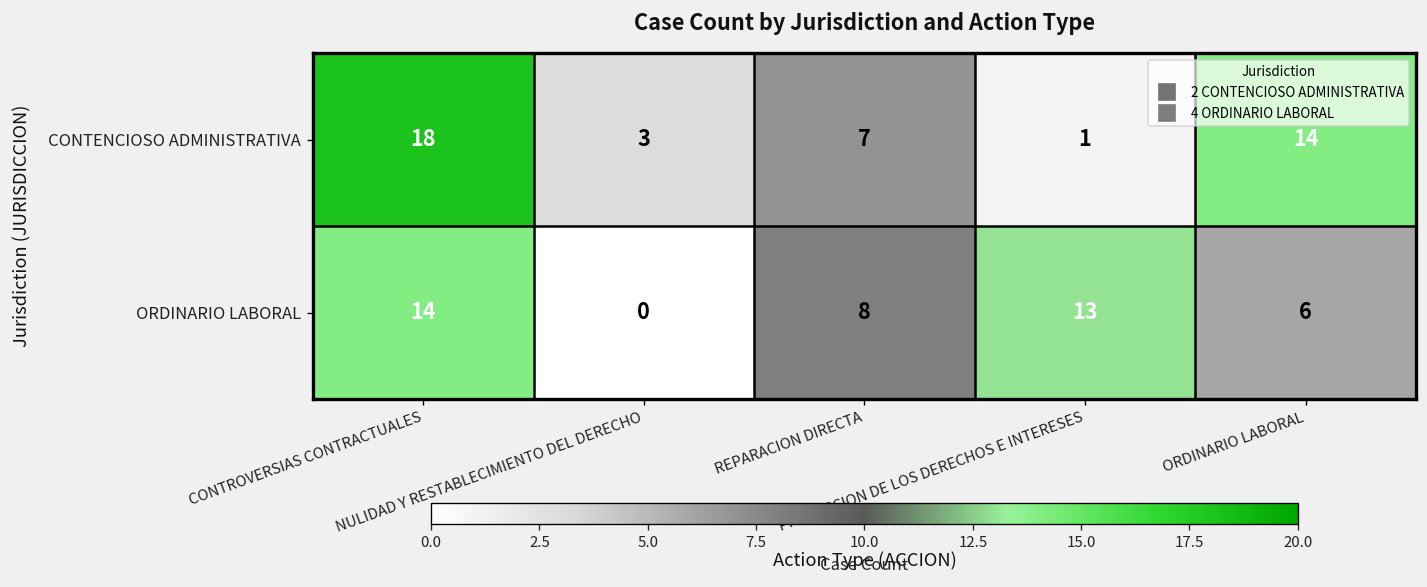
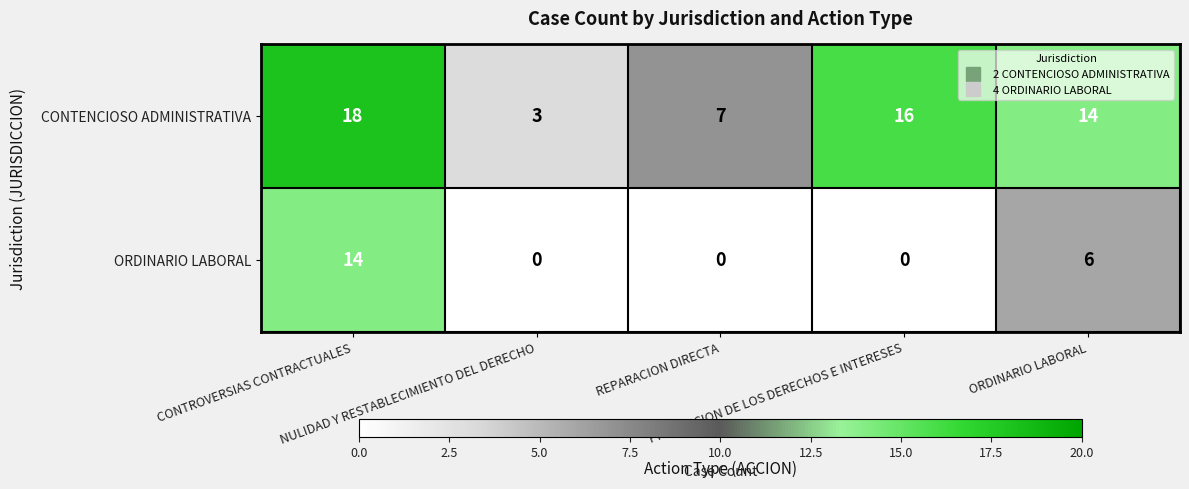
CONTENCIOSO ADMINISTRATIVA, PROTECCION DE LOS DERECHOS E INTERESES: 1 -> 16
ORDINARIO LABORAL, REPARACION DIRECTA: 8 -> 0
ORDINARIO LABORAL, PROTECCION DE LOS DERECHOS E INTERESES: 13 -> 0
